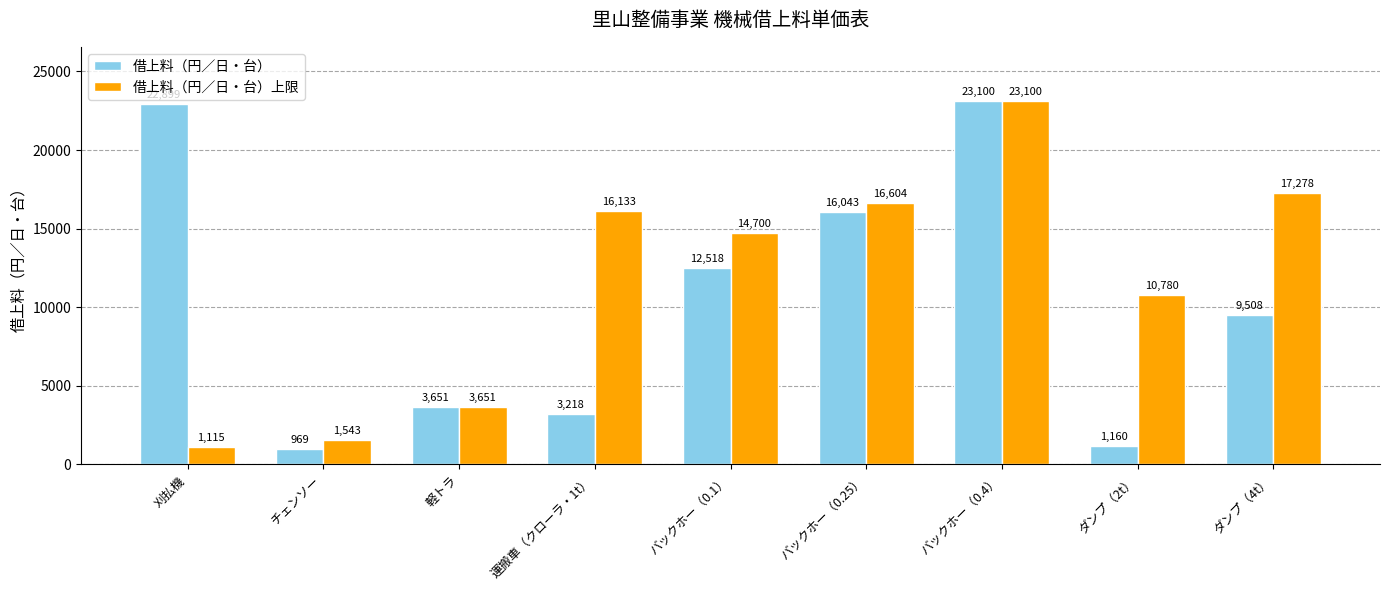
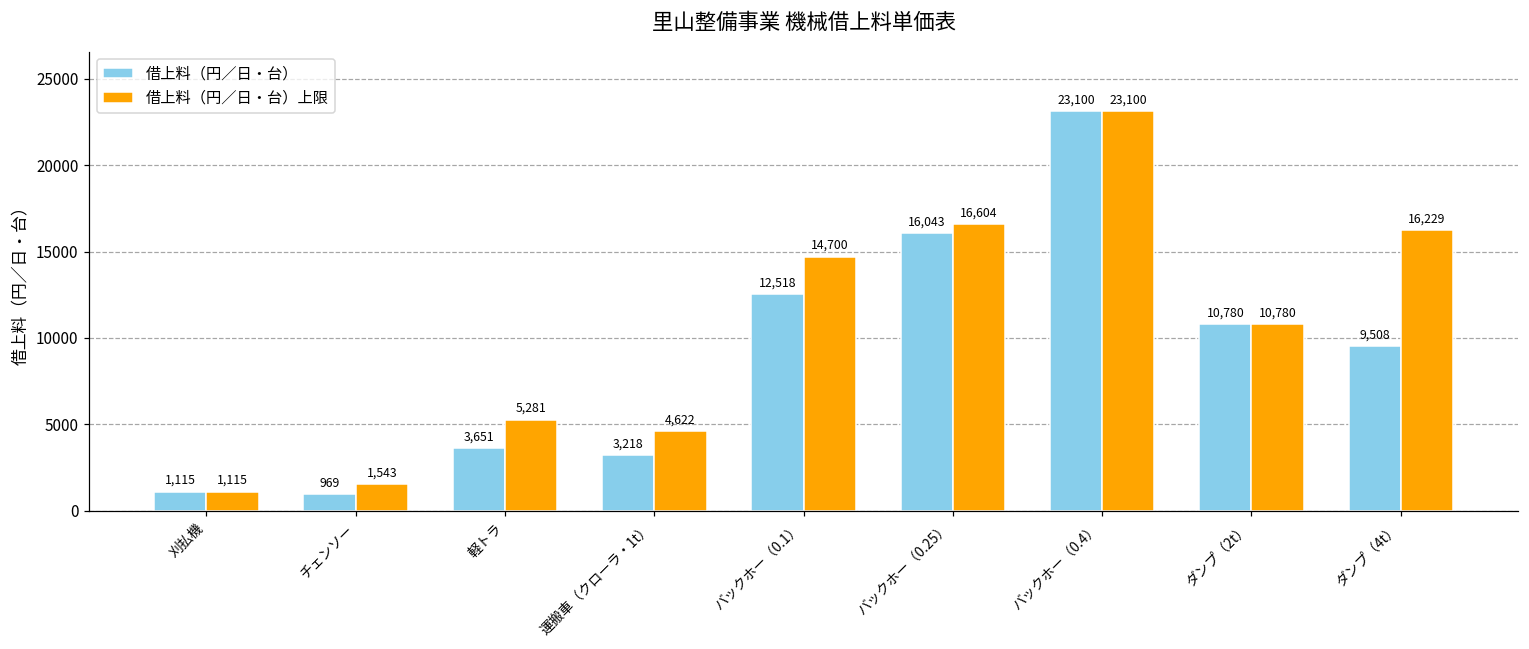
借上料（円／日・台）, 刈払機: 22900 -> 1100
借上料（円／日・台）上限, 軽トラ: 3,651 -> 5,281
借上料（円／日・台）上限, 運搬車（クローラ・1t）: 16,133 -> 4,622
借上料（円／日・台）, ダンプ（2t）: 1,160 -> 10,780
借上料（円／日・台）上限, ダンプ（4t）: 17,278 -> 16,229
